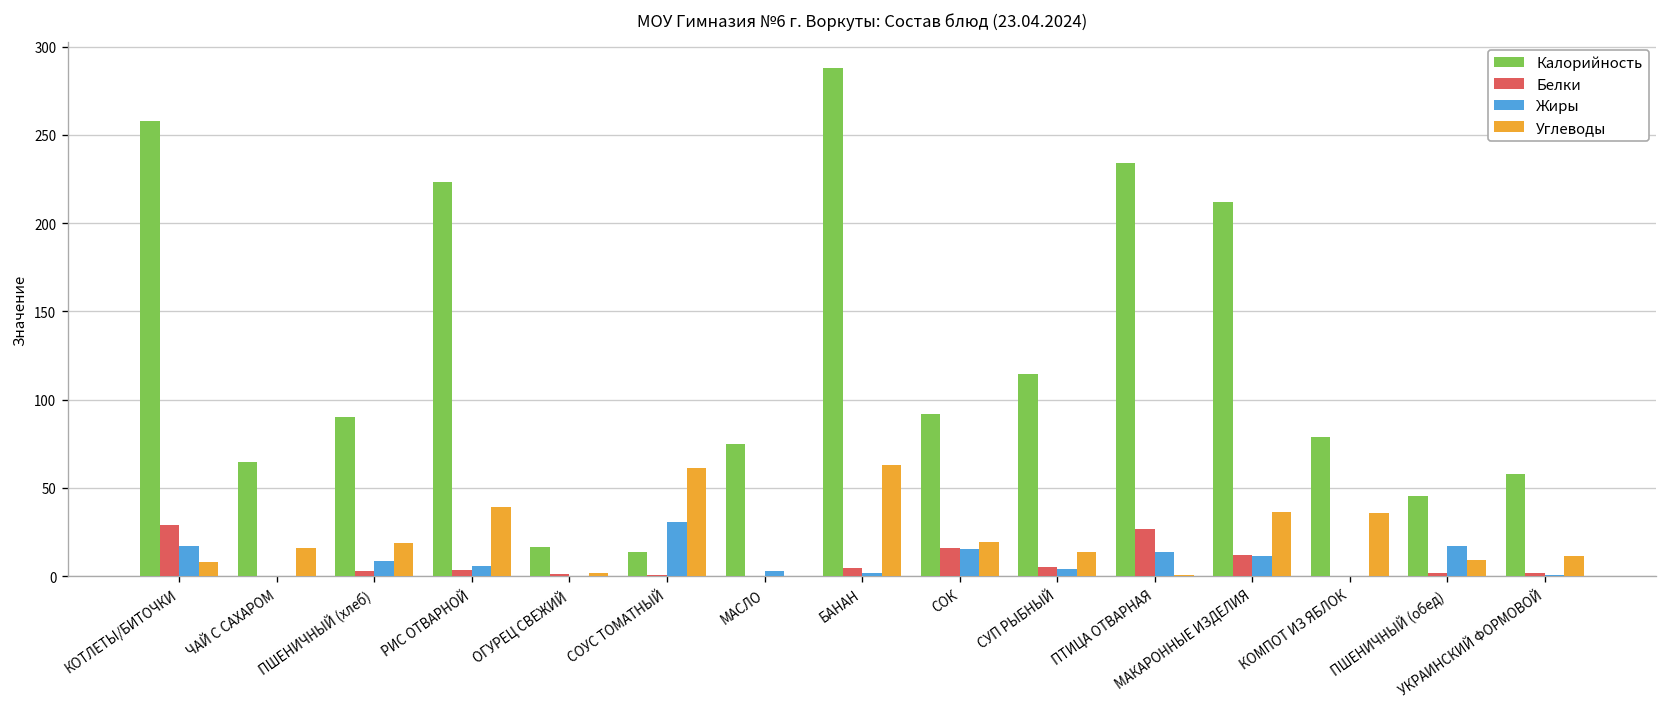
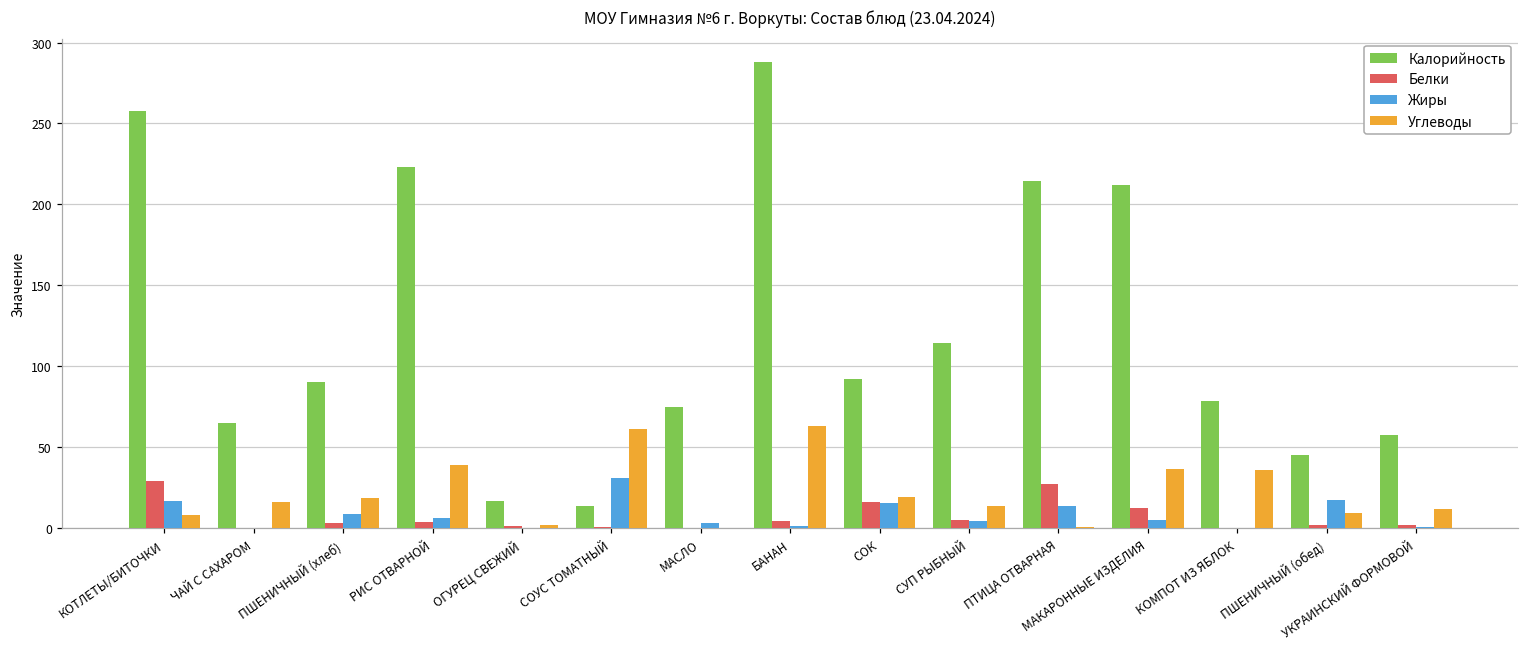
Калорийность, ПТИЦА ОТВАРНАЯ: 234 -> 215
Жиры, МАКАРОННЫЕ ИЗДЕЛИЯ: 11 -> 5
